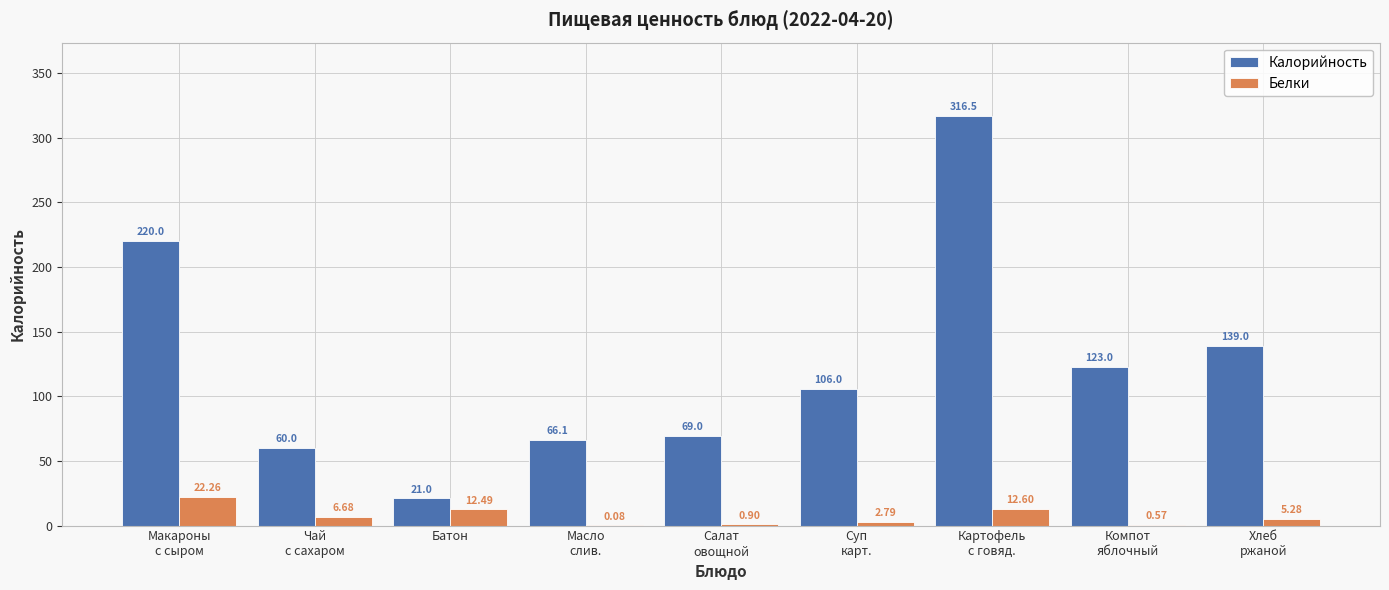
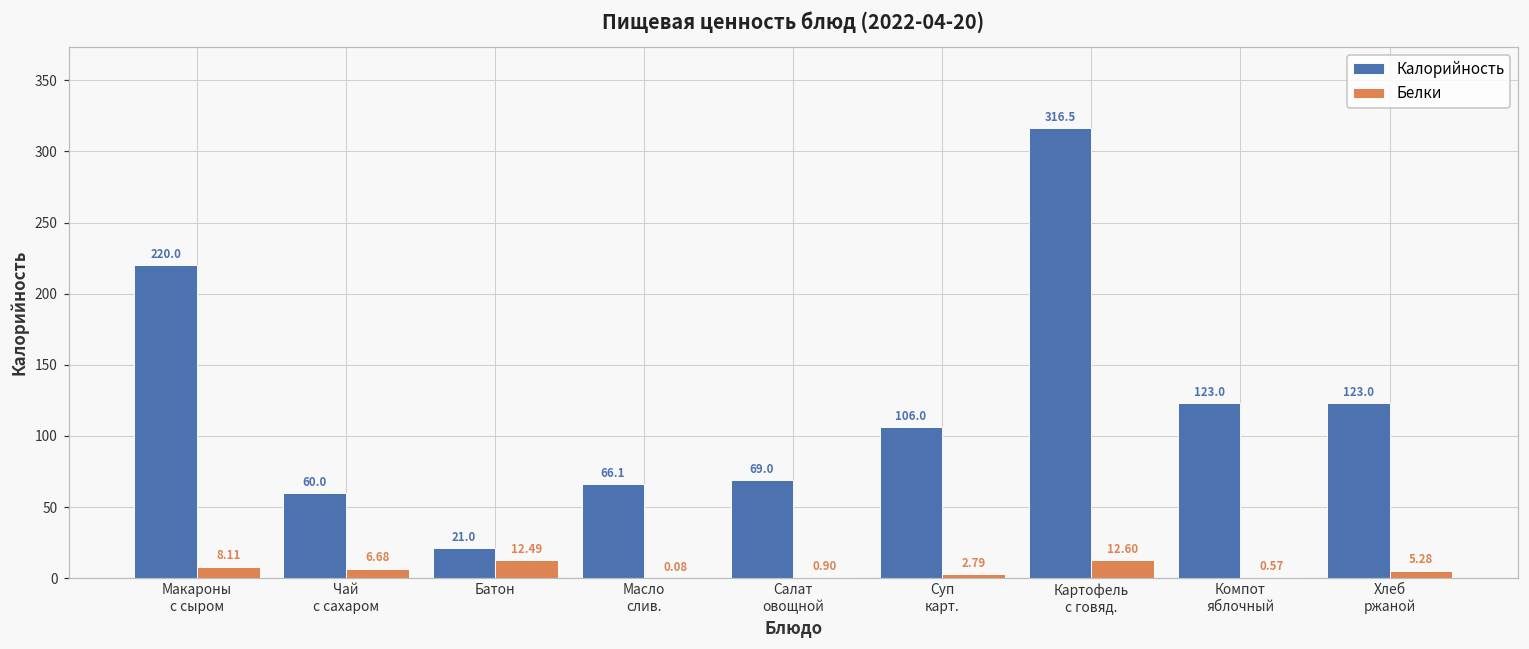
Белки, Макароны с сыром: 22.26 -> 8.11
Калорийность, Хлеб ржаной: 139.0 -> 123.0
